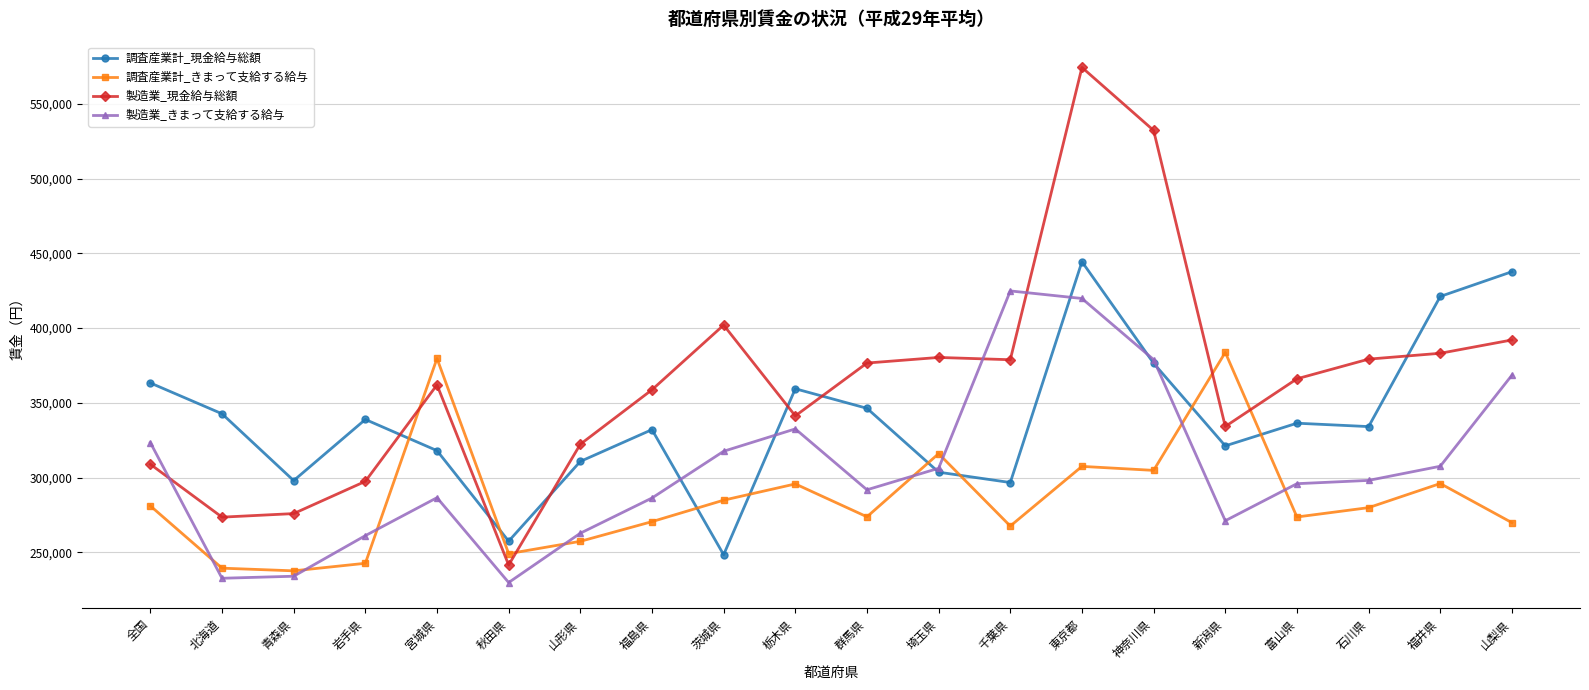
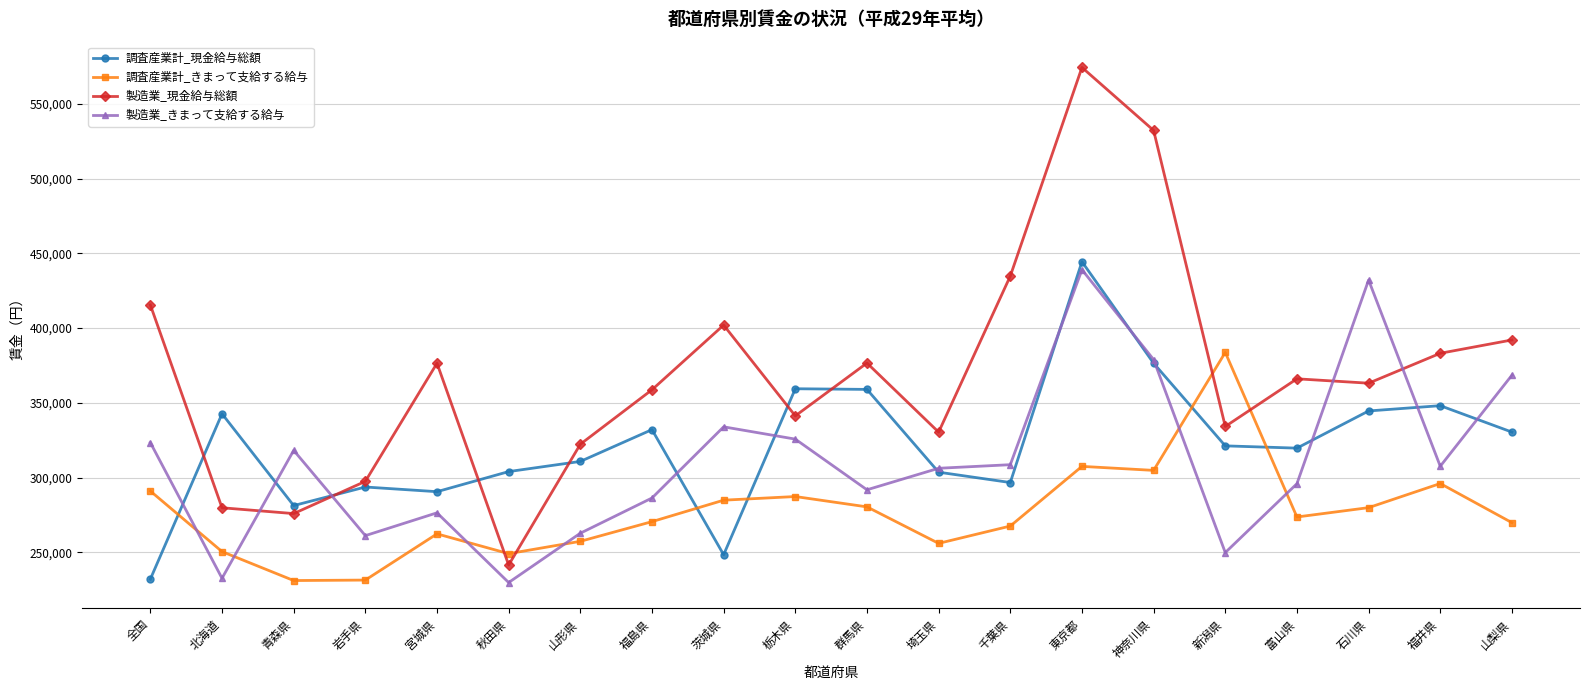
調査産業計_現金給与総額, 全国: 363,000 -> 232,000
調査産業計_きまって支給する給与, 全国: 281,000 -> 291,000
製造業_現金給与総額, 全国: 309,000 -> 416,000
調査産業計_きまって支給する給与, 北海道: 239,000 -> 250,000
製造業_現金給与総額, 北海道: 273,000 -> 280,000
調査産業計_現金給与総額, 青森県: 298,000 -> 281,000
調査産業計_きまって支給する給与, 青森県: 238,000 -> 231,000
製造業_きまって支給する給与, 青森県: 234,000 -> 318,000
調査産業計_現金給与総額, 岩手県: 339,000 -> 294,000
調査産業計_きまって支給する給与, 岩手県: 243,000 -> 231,000
調査産業計_現金給与総額, 宮城県: 318,000 -> 291,000
調査産業計_きまって支給する給与, 宮城県: 380,000 -> 262,000
製造業_現金給与総額, 宮城県: 362,000 -> 377,000
製造業_きまって支給する給与, 宮城県: 287,000 -> 276,000
調査産業計_現金給与総額, 秋田県: 257,000 -> 304,000
製造業_きまって支給する給与, 茨城県: 318,000 -> 334,000
調査産業計_きまって支給する給与, 栃木県: 296,000 -> 287,000
製造業_きまって支給する給与, 栃木県: 333,000 -> 326,000
調査産業計_現金給与総額, 群馬県: 346,000 -> 359,000
調査産業計_きまって支給する給与, 群馬県: 274,000 -> 280,000
調査産業計_きまって支給する給与, 埼玉県: 316,000 -> 256,000
製造業_現金給与総額, 埼玉県: 380,000 -> 330,000
製造業_現金給与総額, 千葉県: 379,000 -> 435,000
製造業_きまって支給する給与, 千葉県: 425,000 -> 309,000
製造業_きまって支給する給与, 東京都: 420,000 -> 439,000
製造業_きまって支給する給与, 新潟県: 271,000 -> 250,000
調査産業計_現金給与総額, 富山県: 336,000 -> 320,000
調査産業計_現金給与総額, 石川県: 334,000 -> 345,000
製造業_現金給与総額, 石川県: 379,000 -> 363,000
製造業_きまって支給する給与, 石川県: 298,000 -> 432,000
調査産業計_現金給与総額, 福井県: 421,000 -> 348,000
調査産業計_現金給与総額, 山梨県: 438,000 -> 330,000
